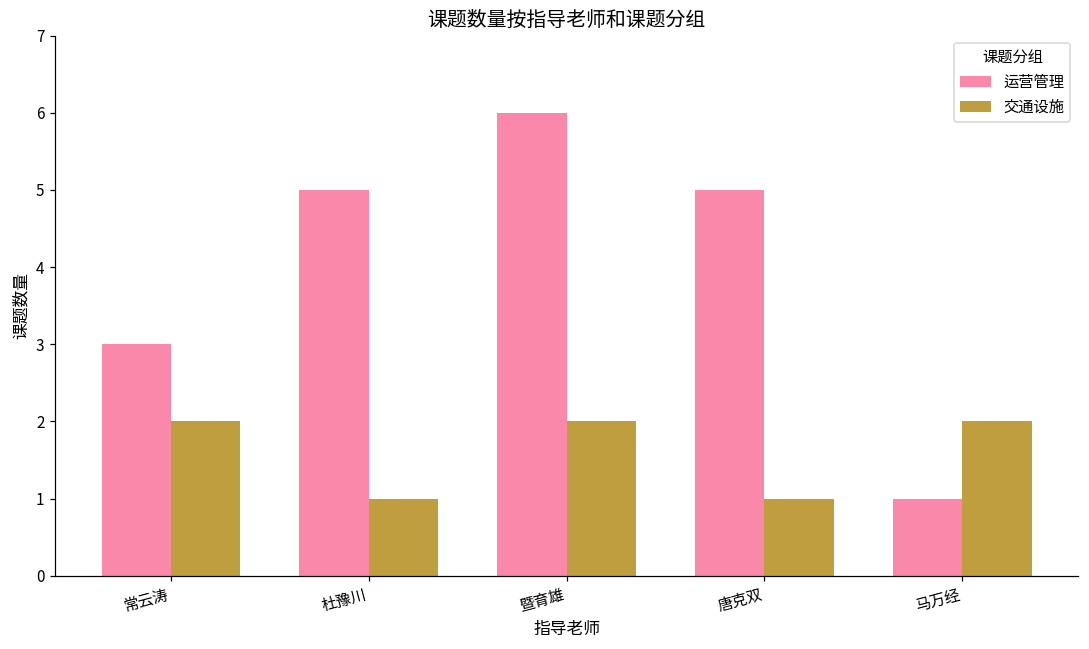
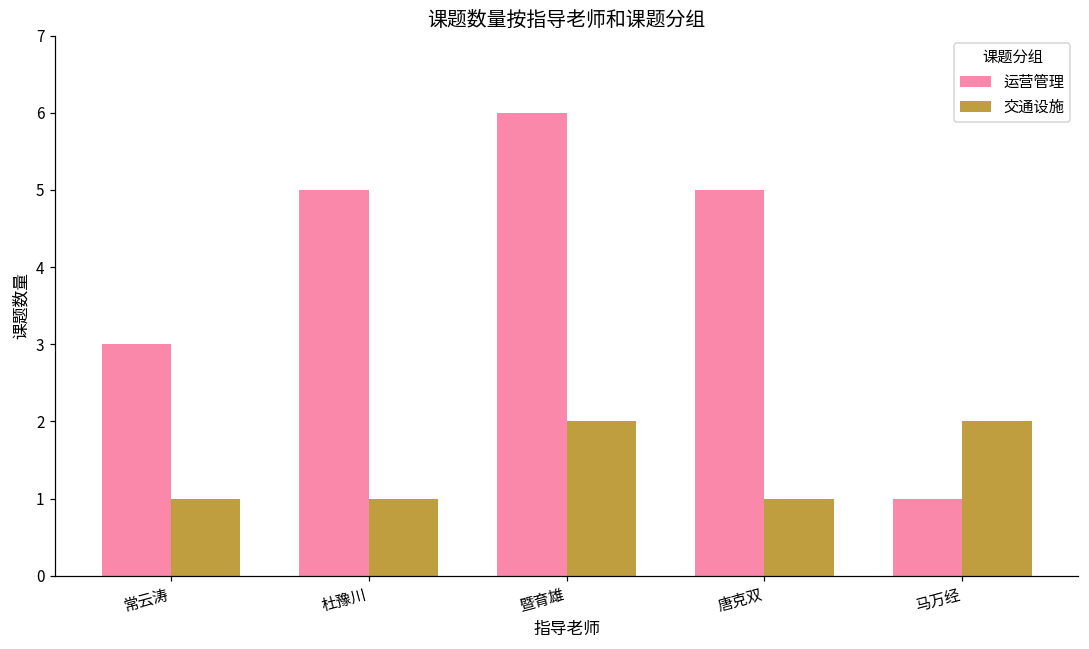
交通设施, 常云涛: 2 -> 1
